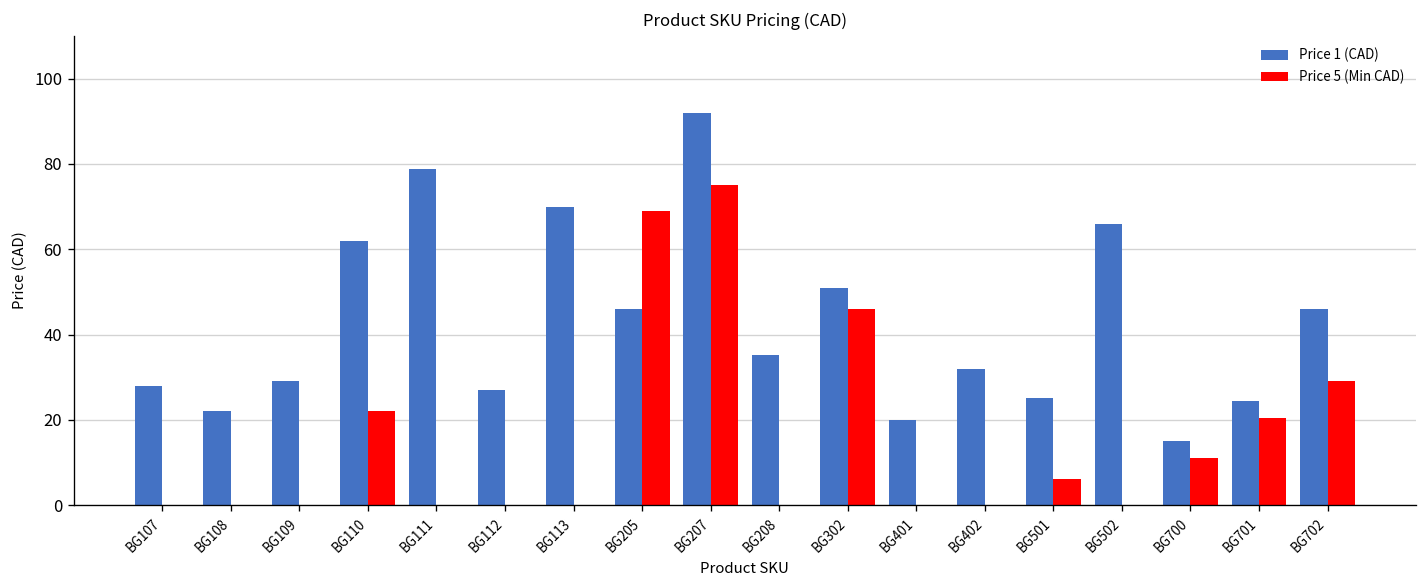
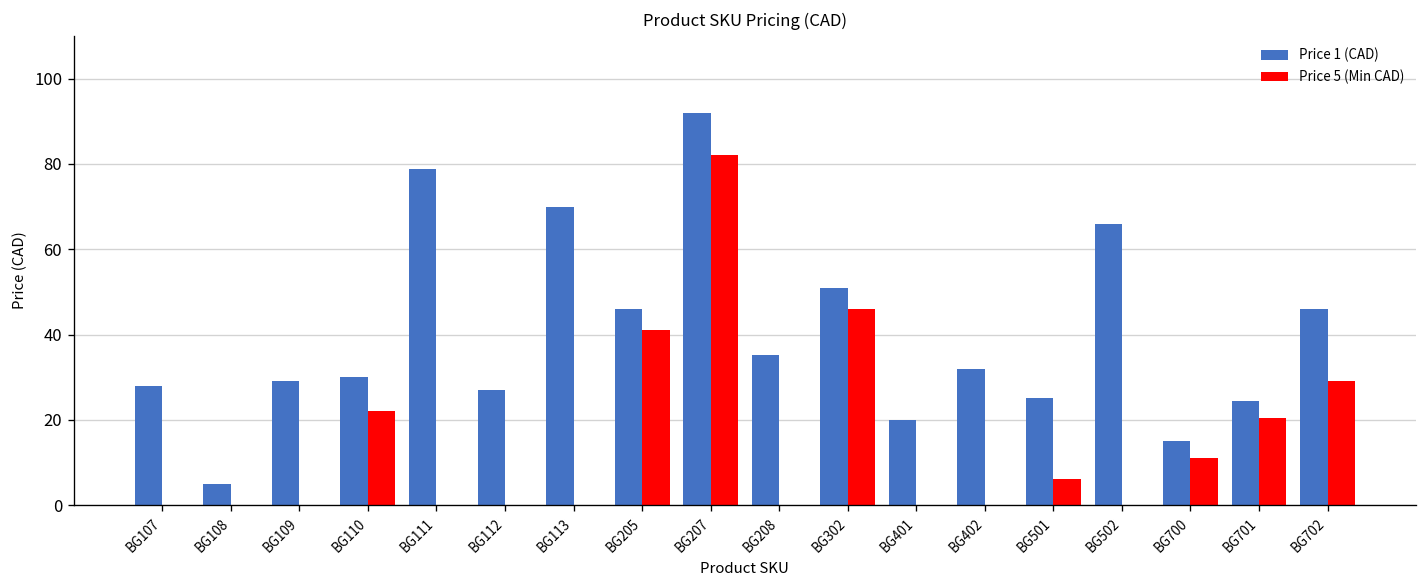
Price 1 (CAD), BG108: 22 -> 5
Price 1 (CAD), BG110: 62 -> 30
Price 5 (Min CAD), BG205: 69 -> 41
Price 5 (Min CAD), BG207: 75 -> 82
